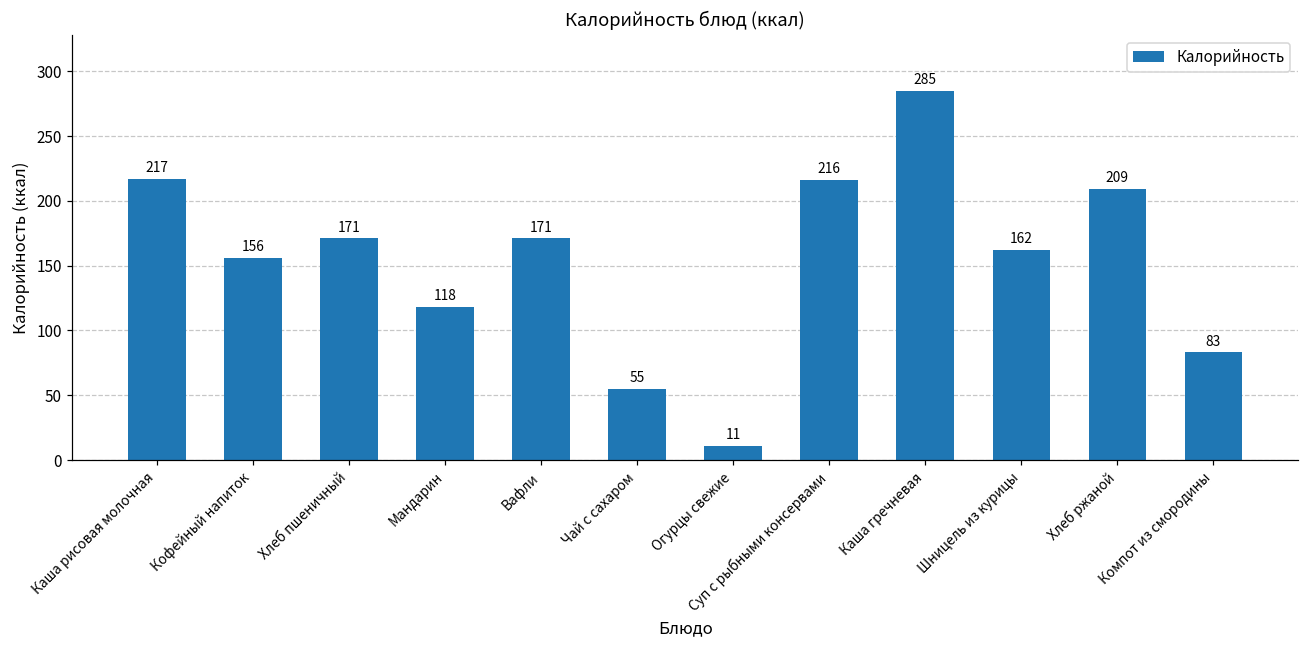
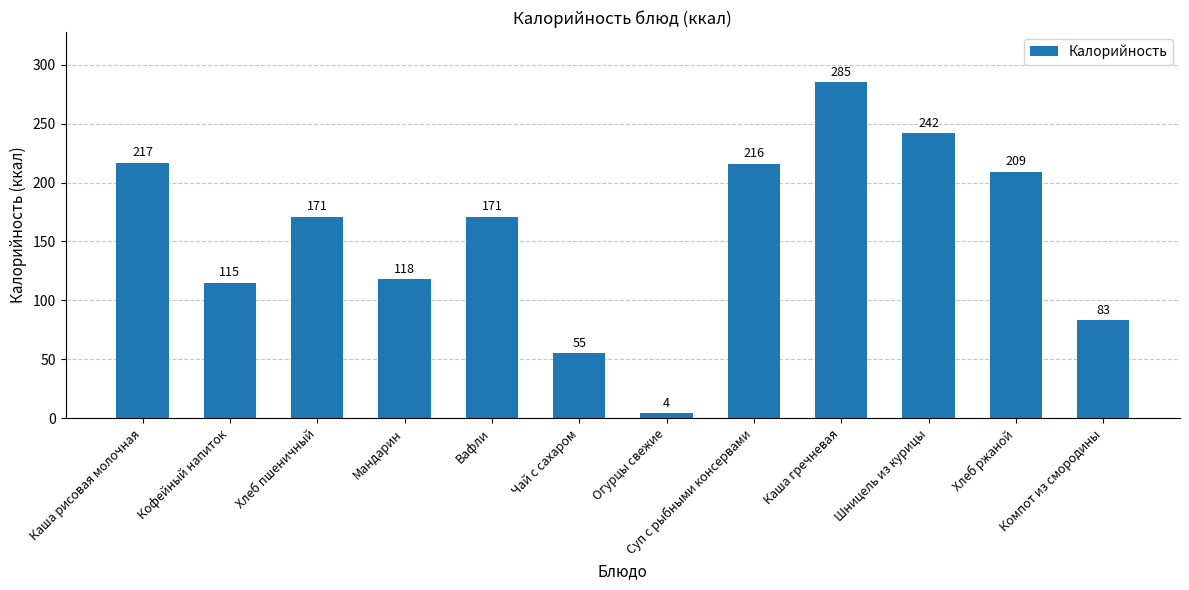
Кофейный напиток: 156 -> 115
Огурцы свежие: 11 -> 4
Шницель из курицы: 162 -> 242
